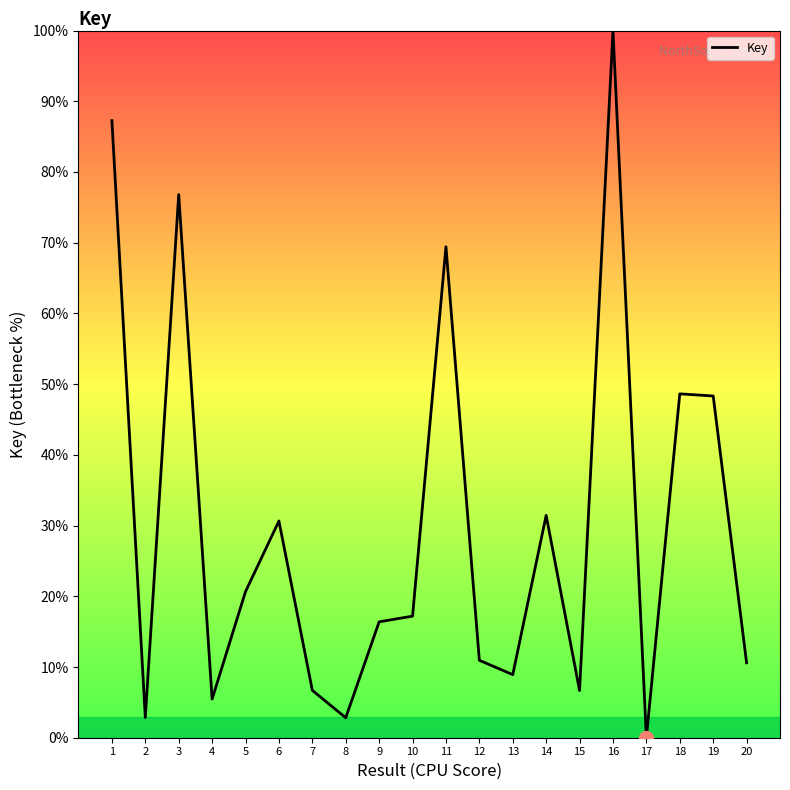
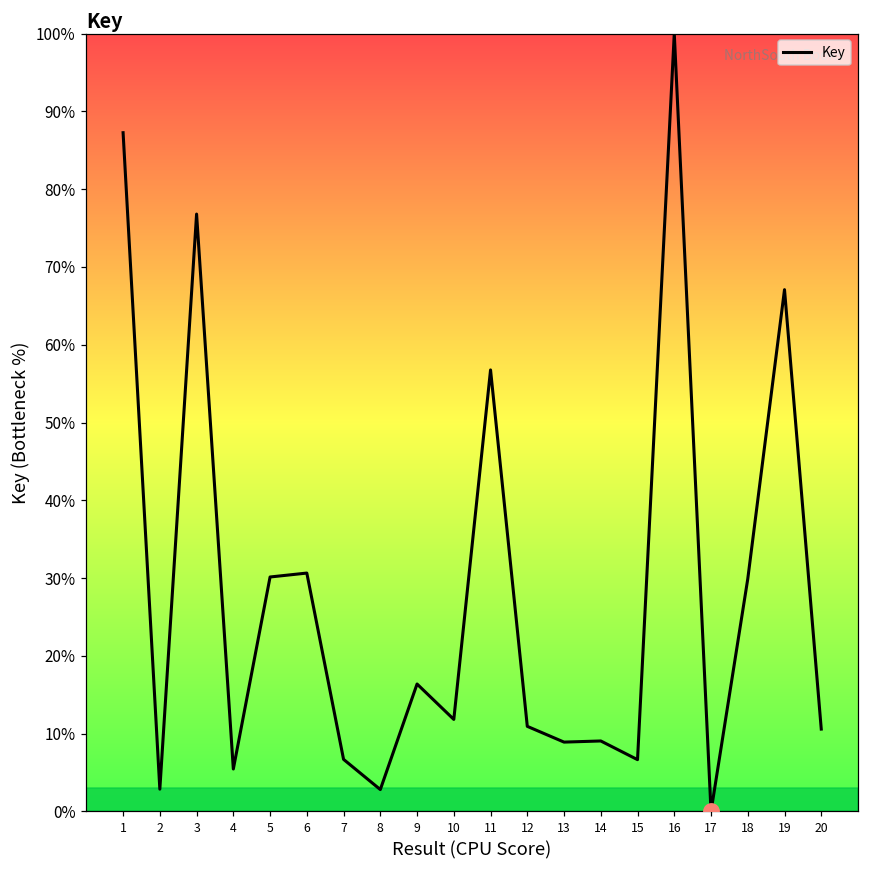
Key, 5: 21% -> 30%
Key, 10: 17% -> 12%
Key, 11: 69% -> 57%
Key, 14: 31% -> 9%
Key, 18: 49% -> 30%
Key, 19: 48% -> 67%
